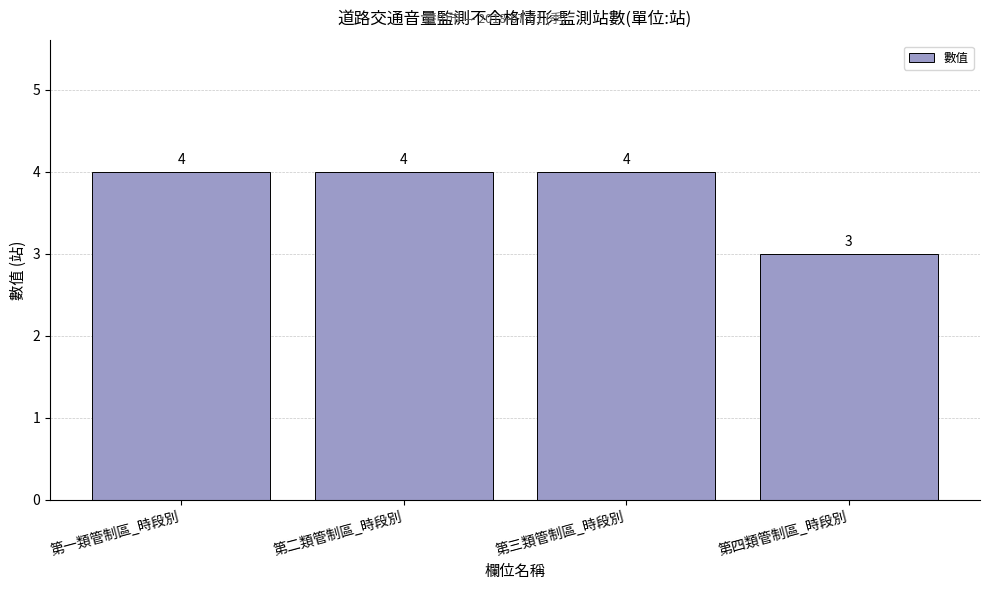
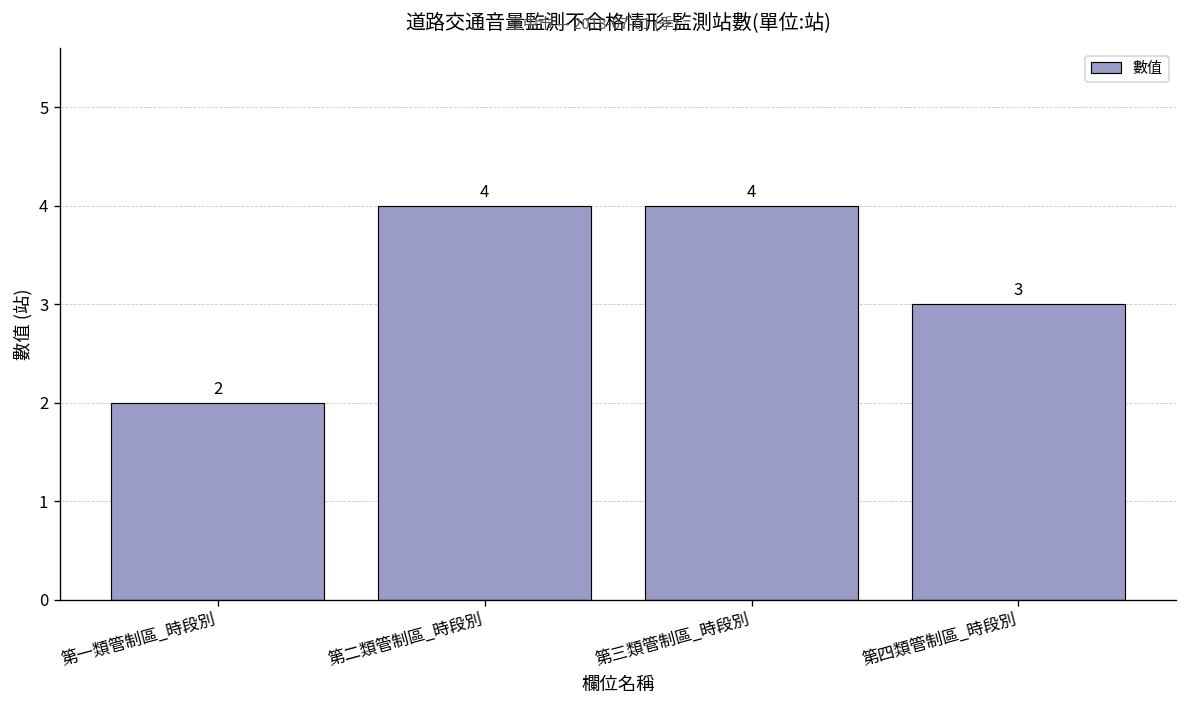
第一類管制區_時段別: 4 -> 2
